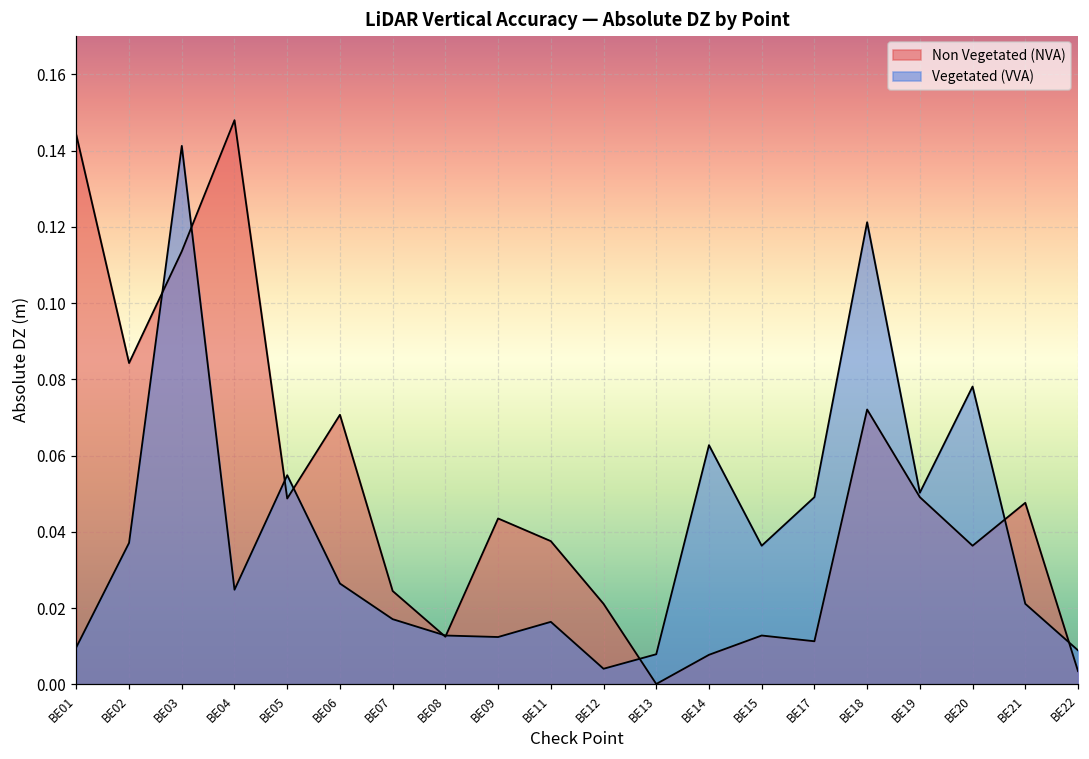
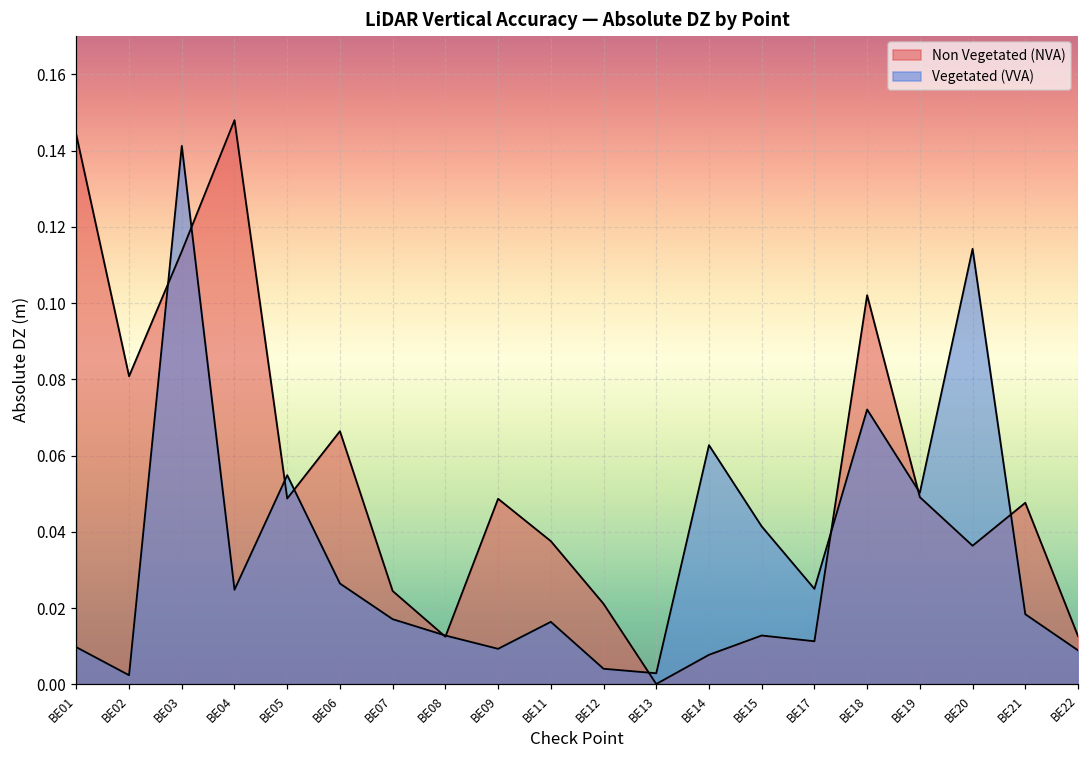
Non Vegetated (NVA), BE02: 0.084 -> 0.081
Vegetated (VVA), BE02: 0.037 -> 0.002
Non Vegetated (NVA), BE06: 0.071 -> 0.066
Non Vegetated (NVA), BE09: 0.044 -> 0.049
Vegetated (VVA), BE09: 0.012 -> 0.009
Vegetated (VVA), BE13: 0.008 -> 0.003
Vegetated (VVA), BE15: 0.036 -> 0.041
Vegetated (VVA), BE17: 0.049 -> 0.025
Non Vegetated (NVA), BE18: 0.072 -> 0.102
Vegetated (VVA), BE18: 0.121 -> 0.072
Vegetated (VVA), BE20: 0.078 -> 0.114
Vegetated (VVA), BE21: 0.021 -> 0.018
Non Vegetated (NVA), BE22: 0.003 -> 0.013
